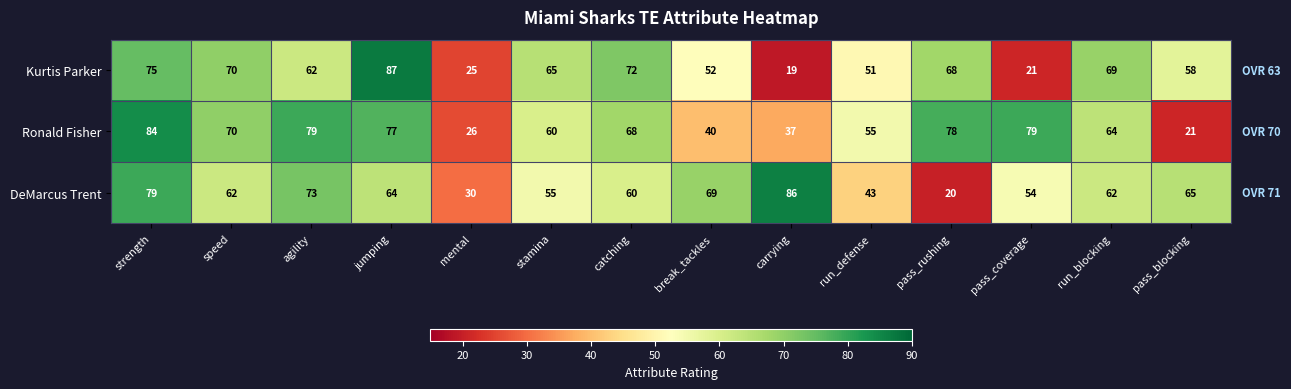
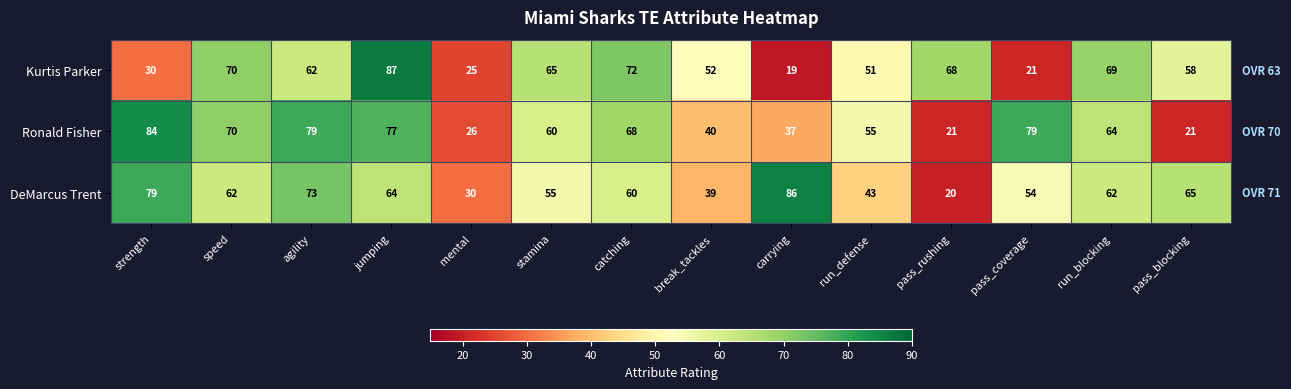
Kurtis Parker, strength: 75 -> 30
Ronald Fisher, pass_rushing: 78 -> 21
DeMarcus Trent, break_tackles: 69 -> 39
